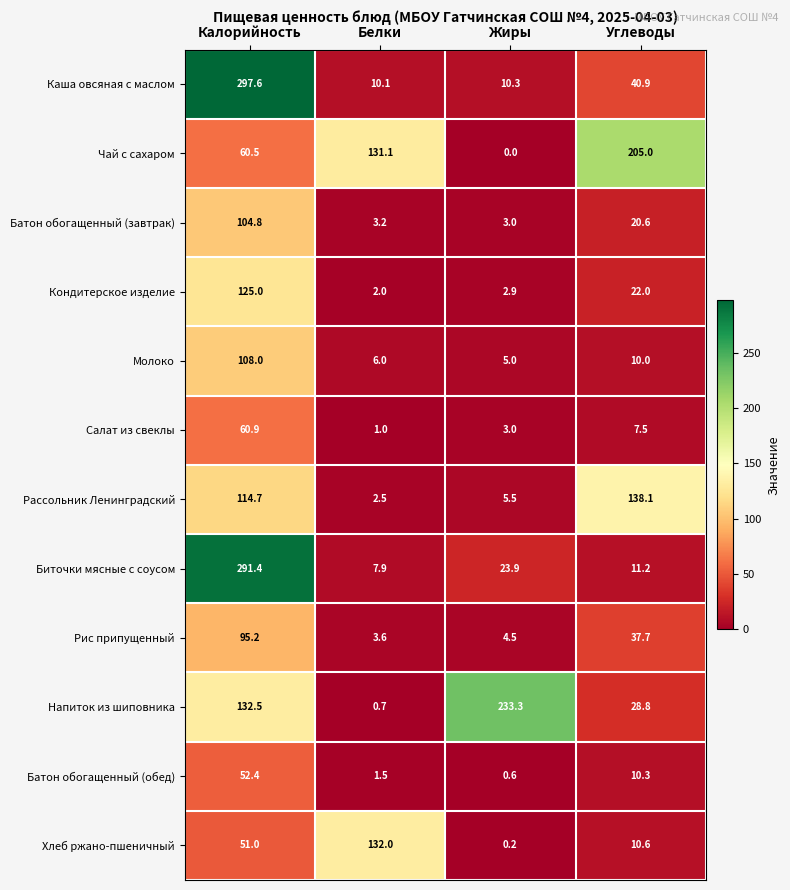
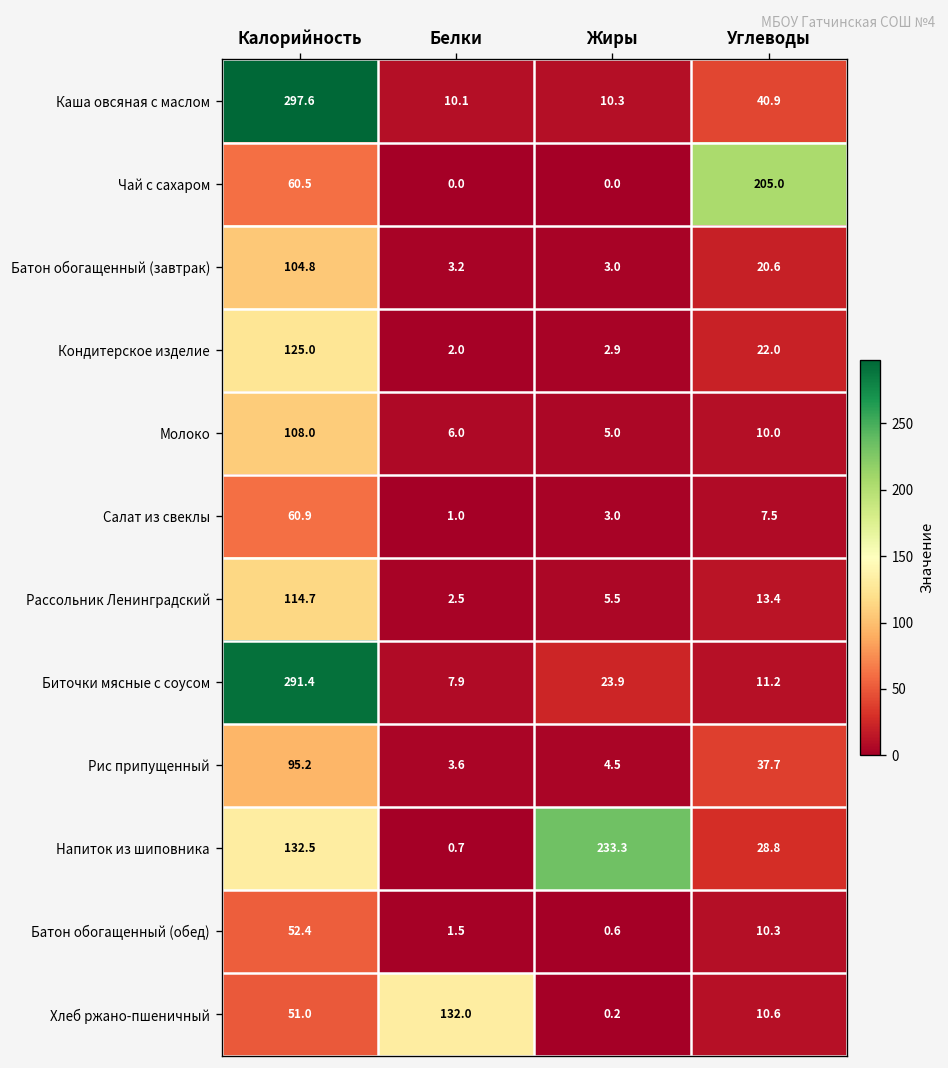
Чай с сахаром, Белки: 131.1 -> 0.0
Рассольник Ленинградский, Углеводы: 138.1 -> 13.4
